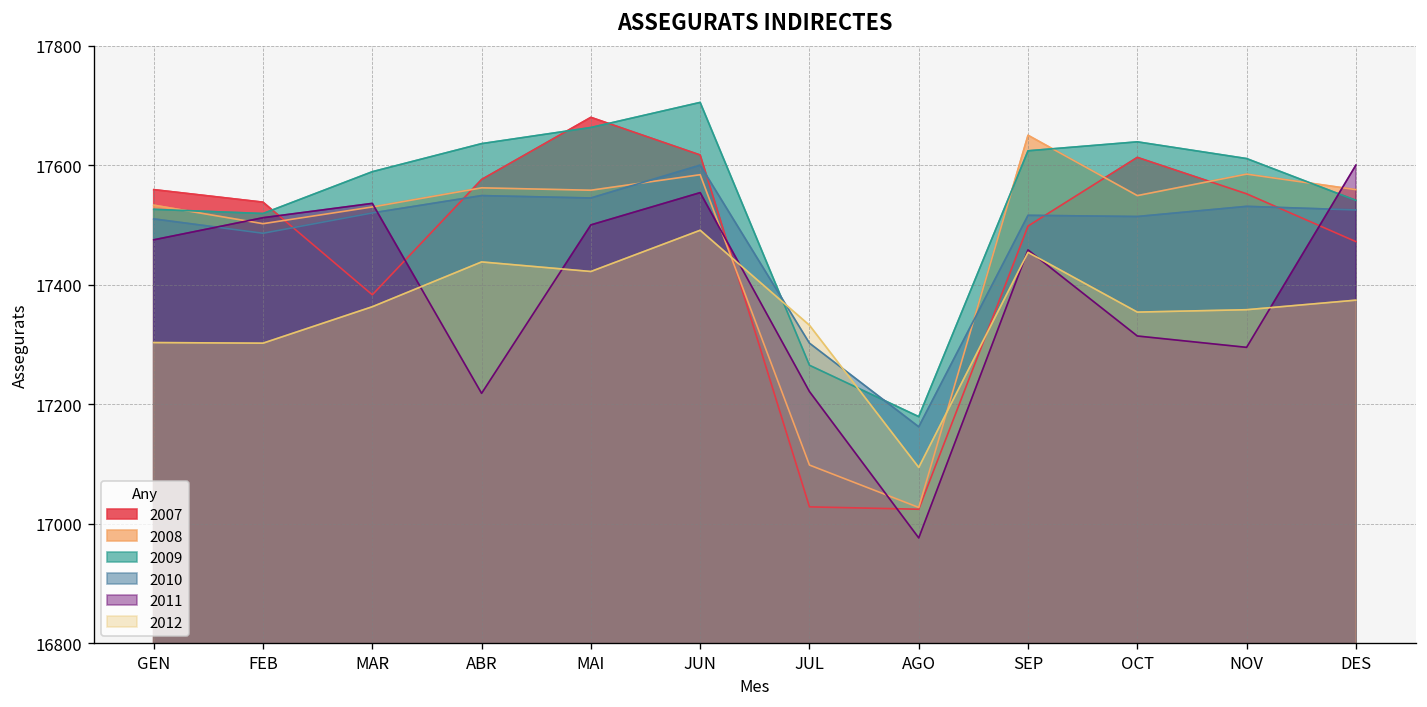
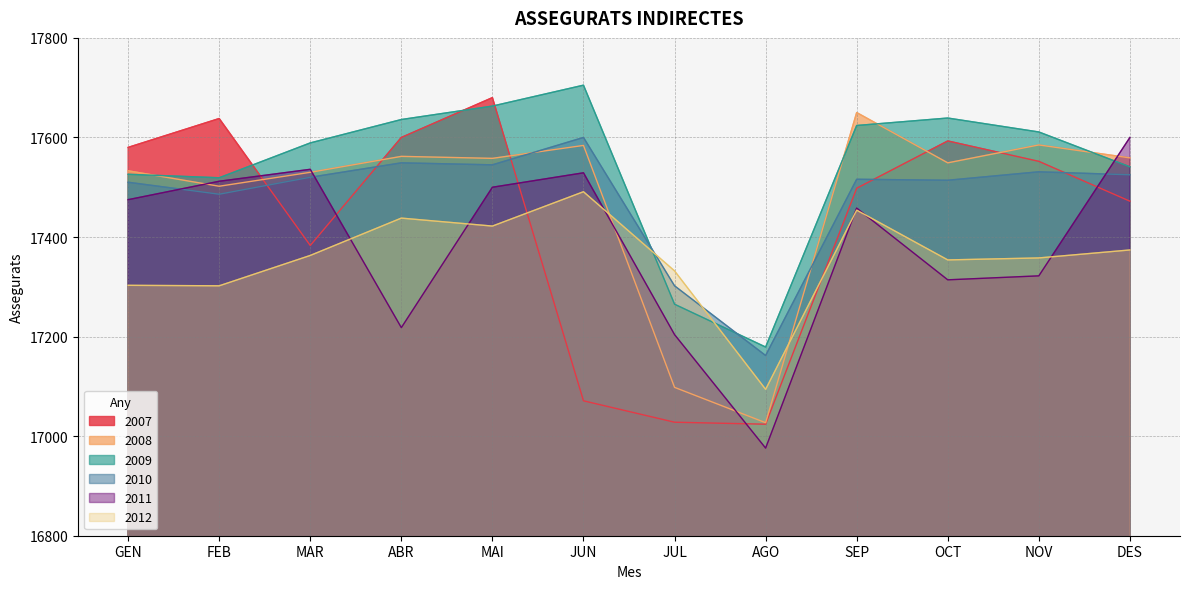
2007, GEN: 17560 -> 17580
2007, FEB: 17540 -> 17640
2007, ABR: 17580 -> 17600
2007, JUN: 17620 -> 17070
2011, JUN: 17550 -> 17530
2011, JUL: 17220 -> 17200
2007, OCT: 17610 -> 17590
2011, NOV: 17300 -> 17320
